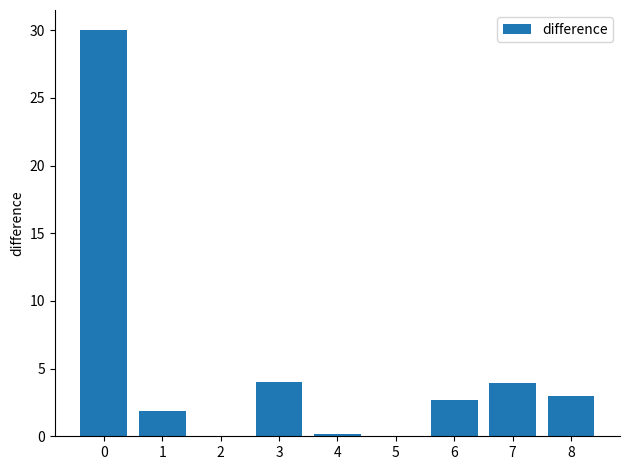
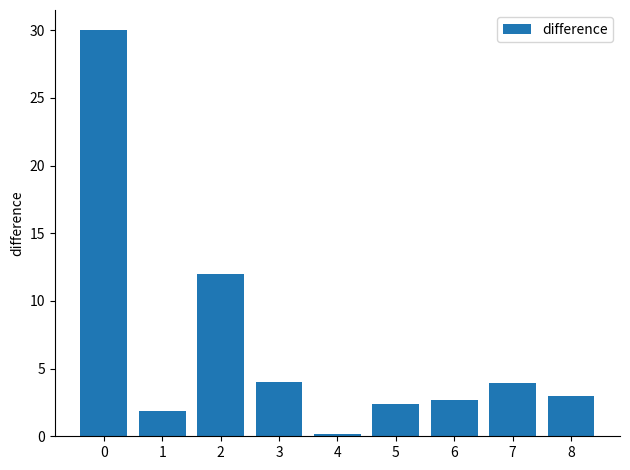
2: 0.0 -> 12.0
5: 0.0 -> 2.4
